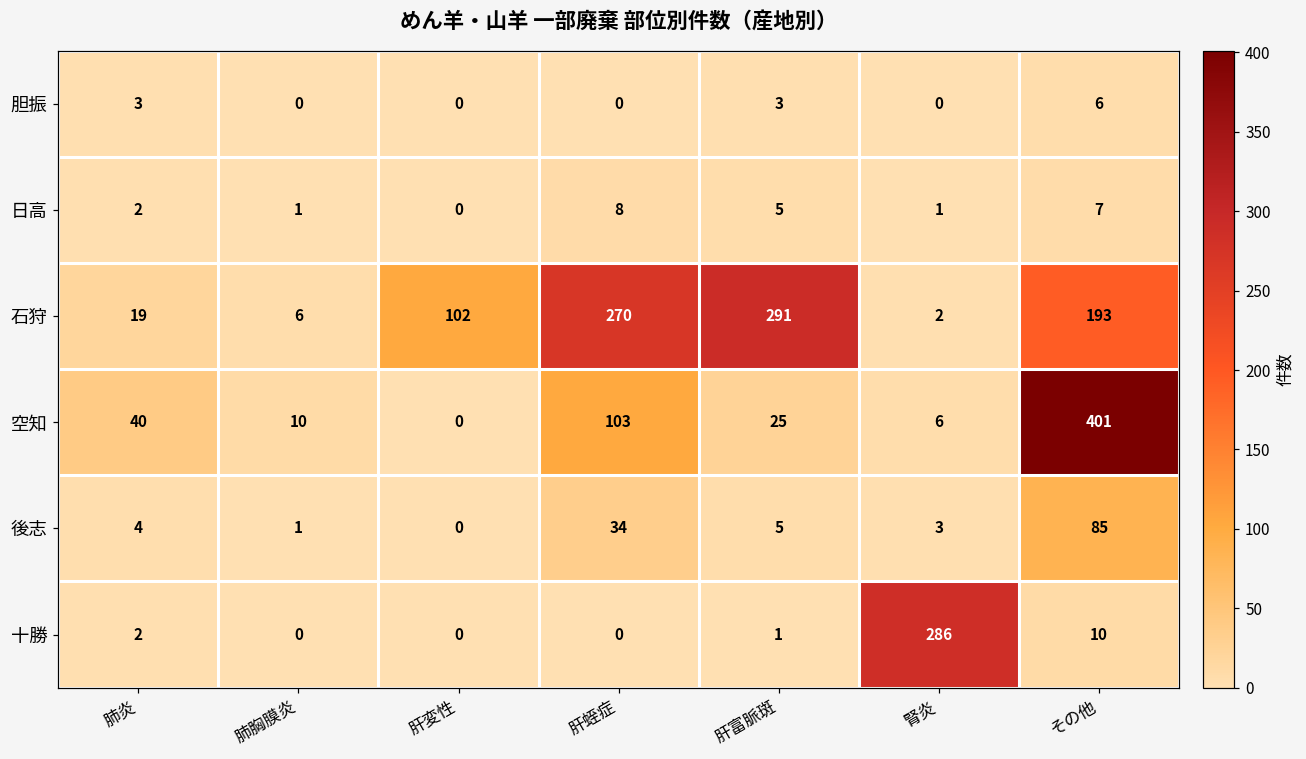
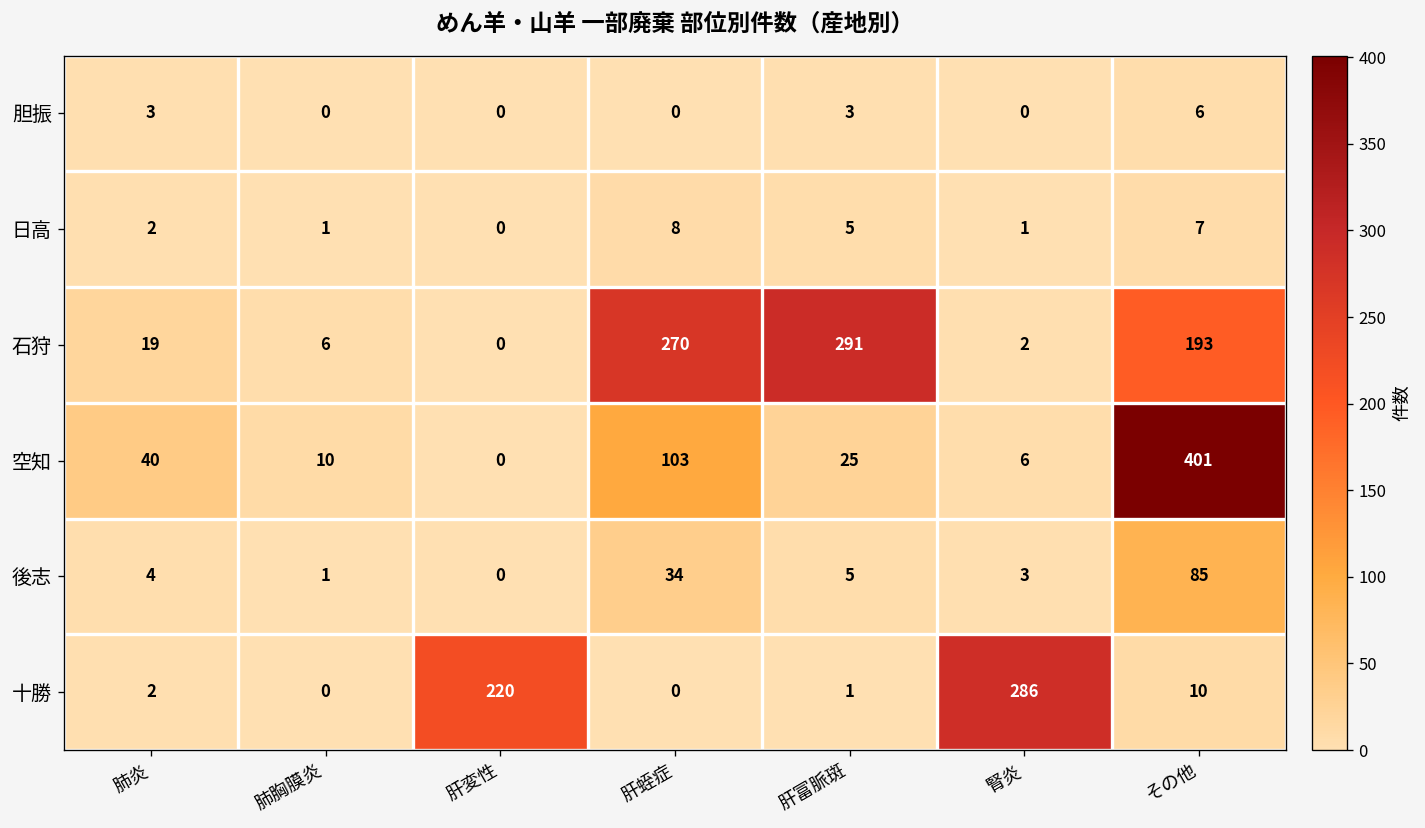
石狩, 肝変性: 102 -> 0
十勝, 肝変性: 0 -> 220
